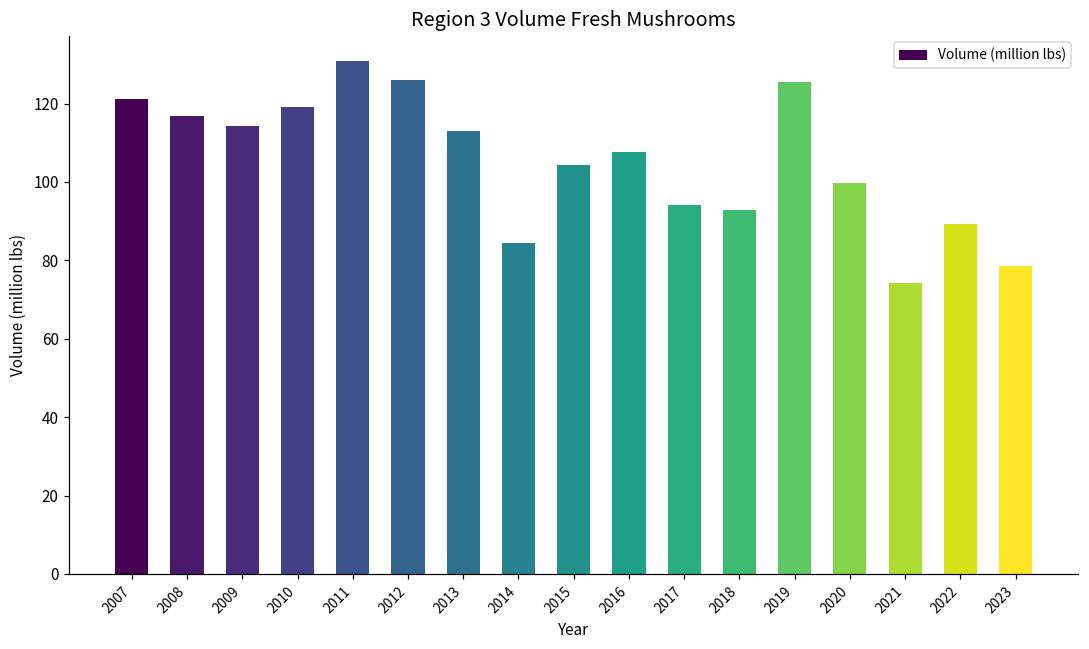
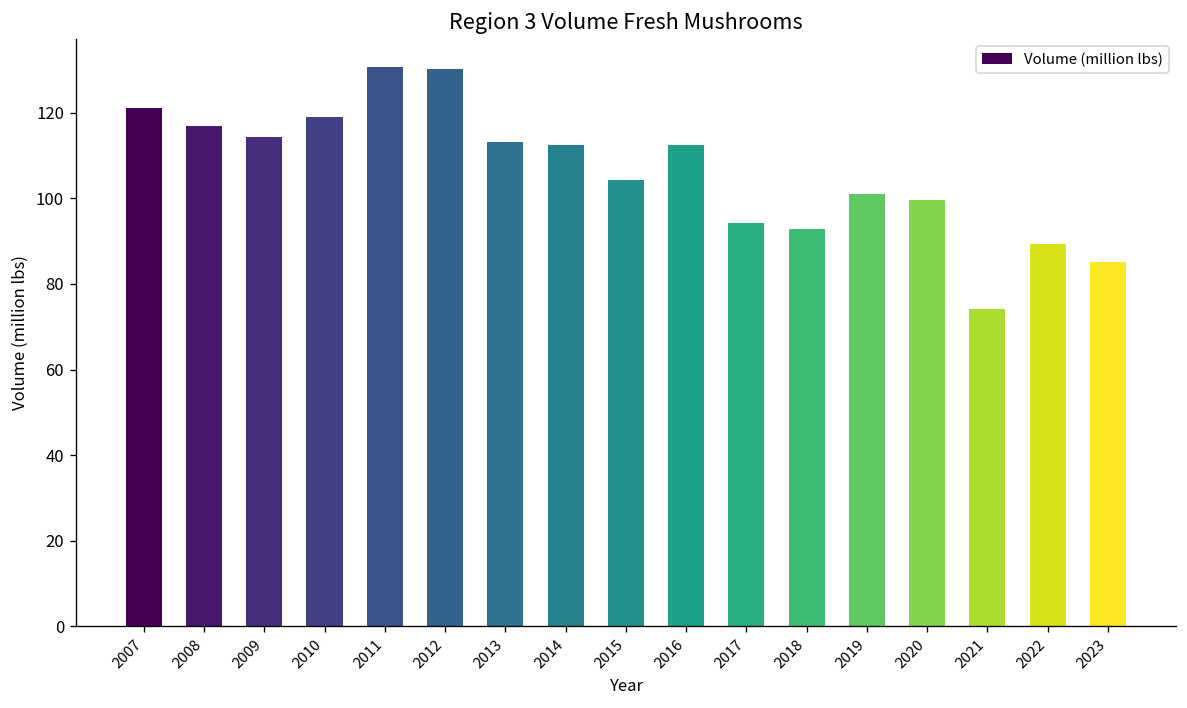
2012: 126 -> 130
2014: 84 -> 112
2016: 108 -> 113
2019: 125 -> 101
2023: 79 -> 85
